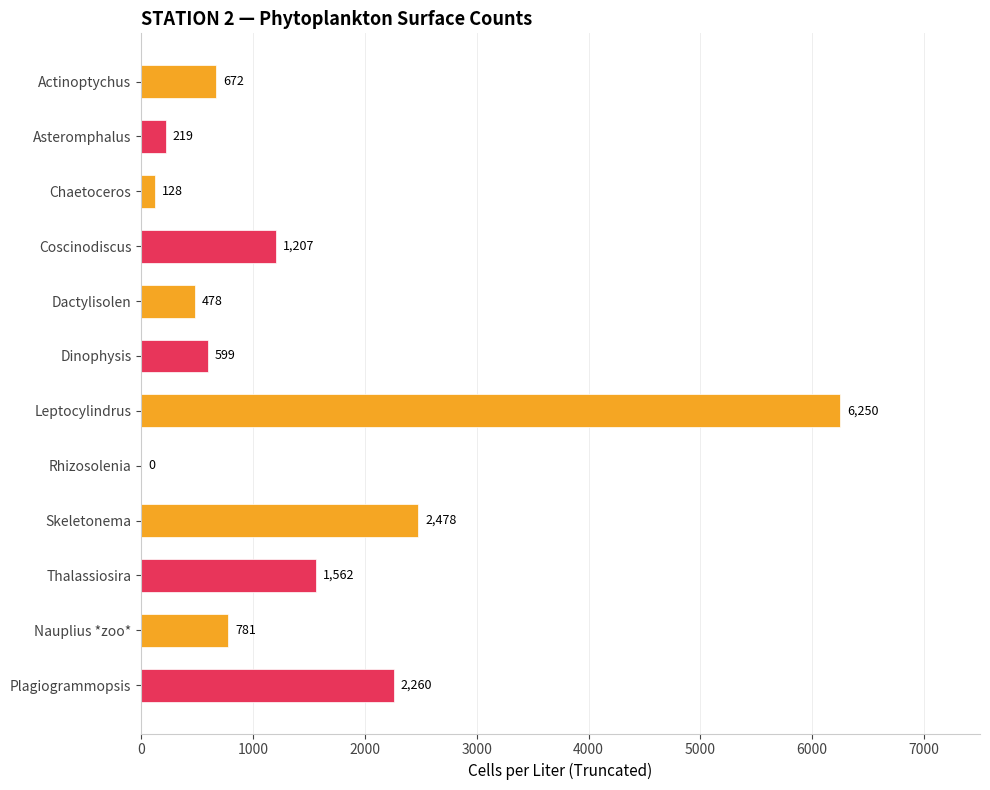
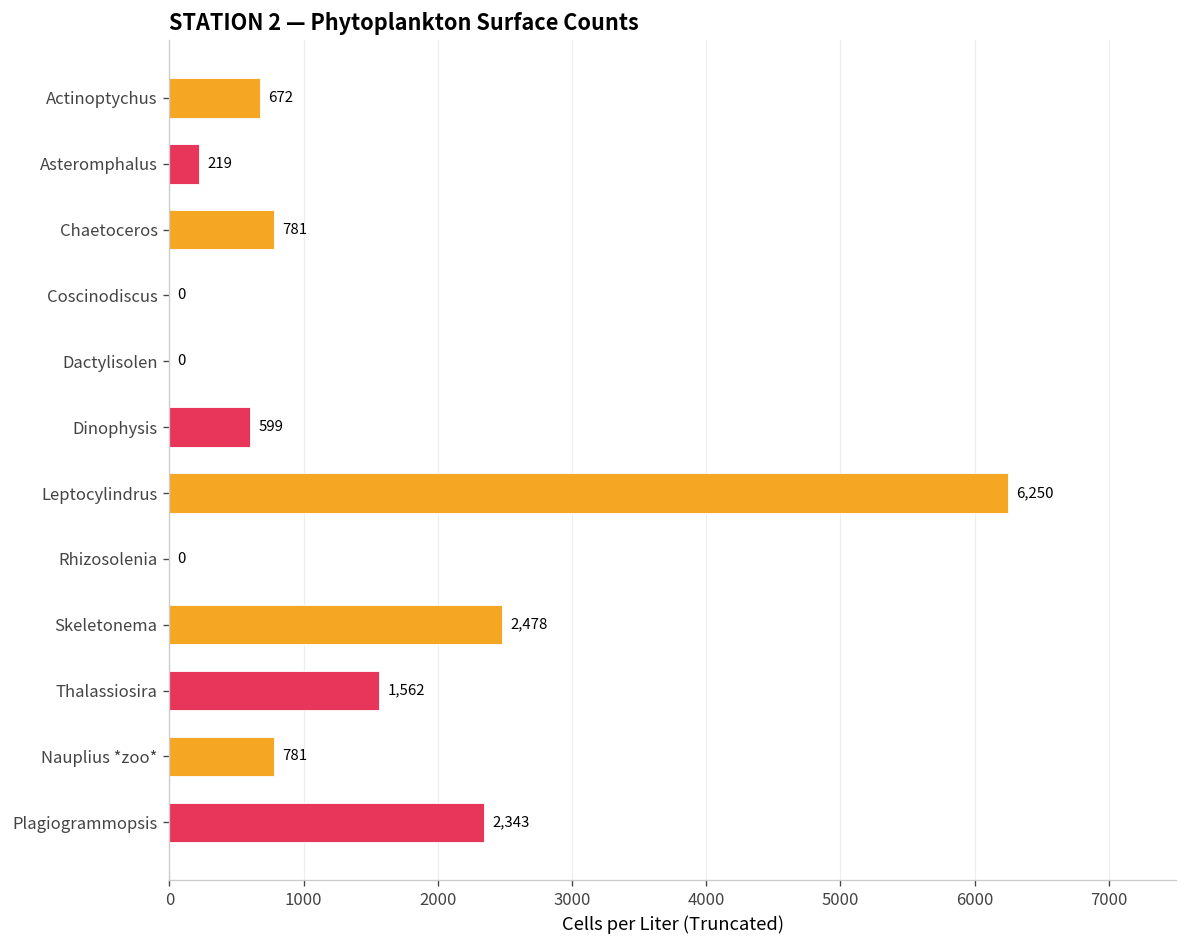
Chaetoceros: 128 -> 781
Coscinodiscus: 1,207 -> 0
Dactylisolen: 478 -> 0
Plagiogrammopsis: 2,260 -> 2,343
